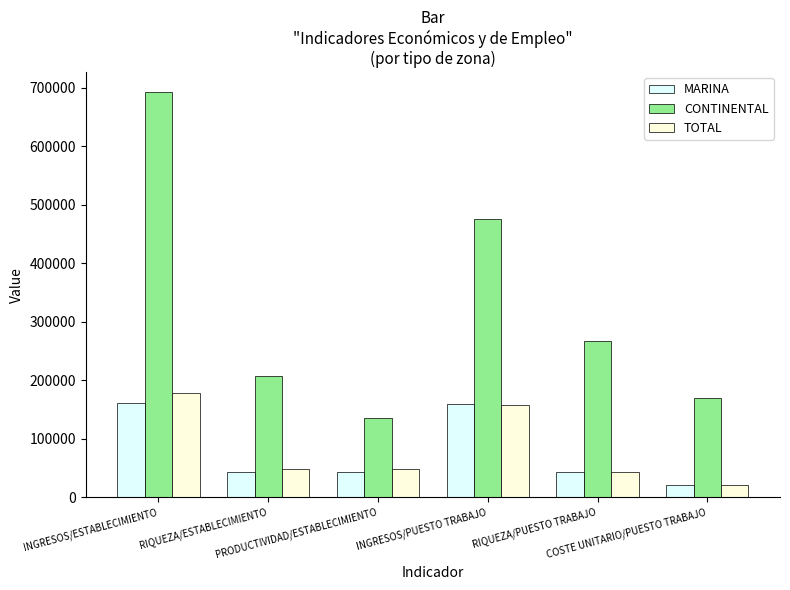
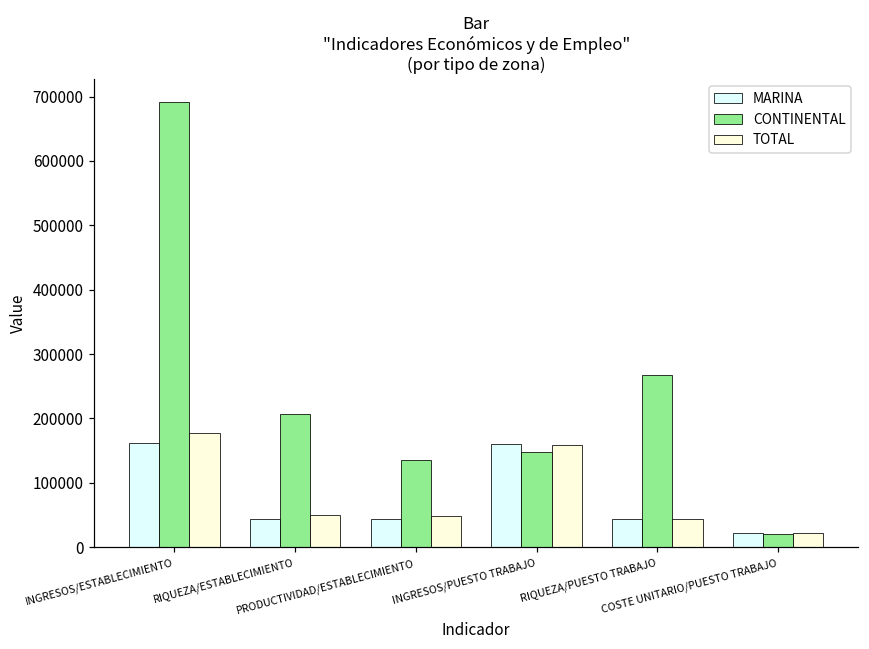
CONTINENTAL, INGRESOS/PUESTO TRABAJO: 480000 -> 150000
CONTINENTAL, COSTE UNITARIO/PUESTO TRABAJO: 170000 -> 20000
